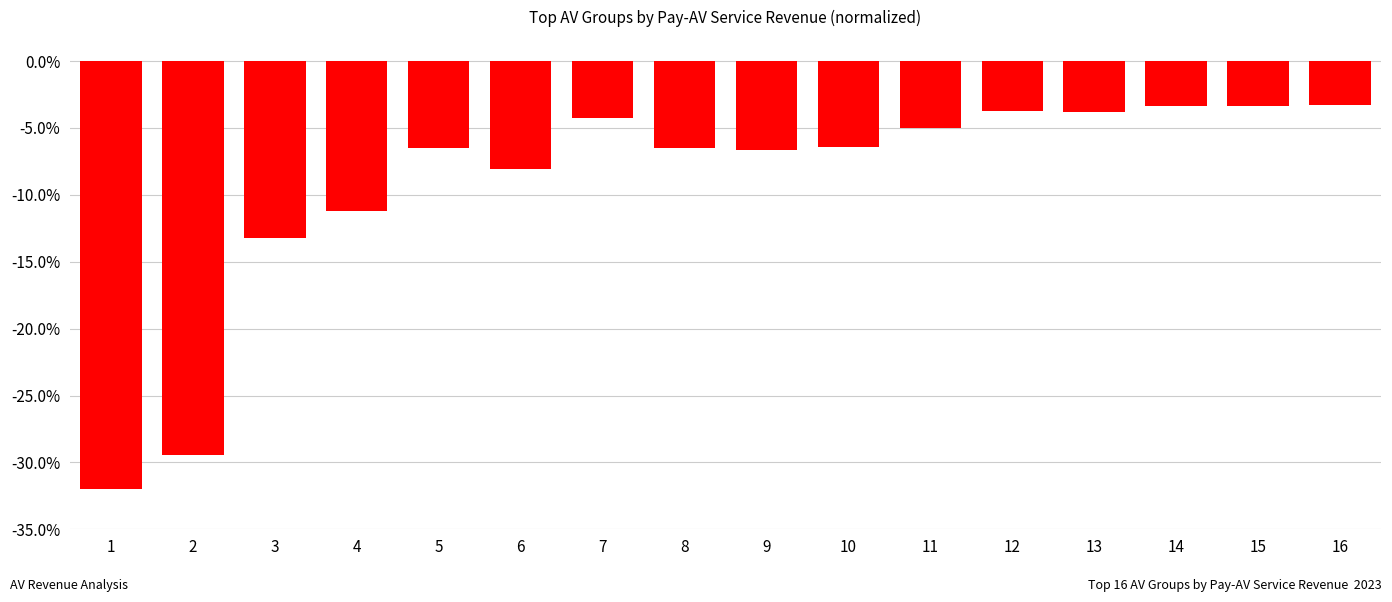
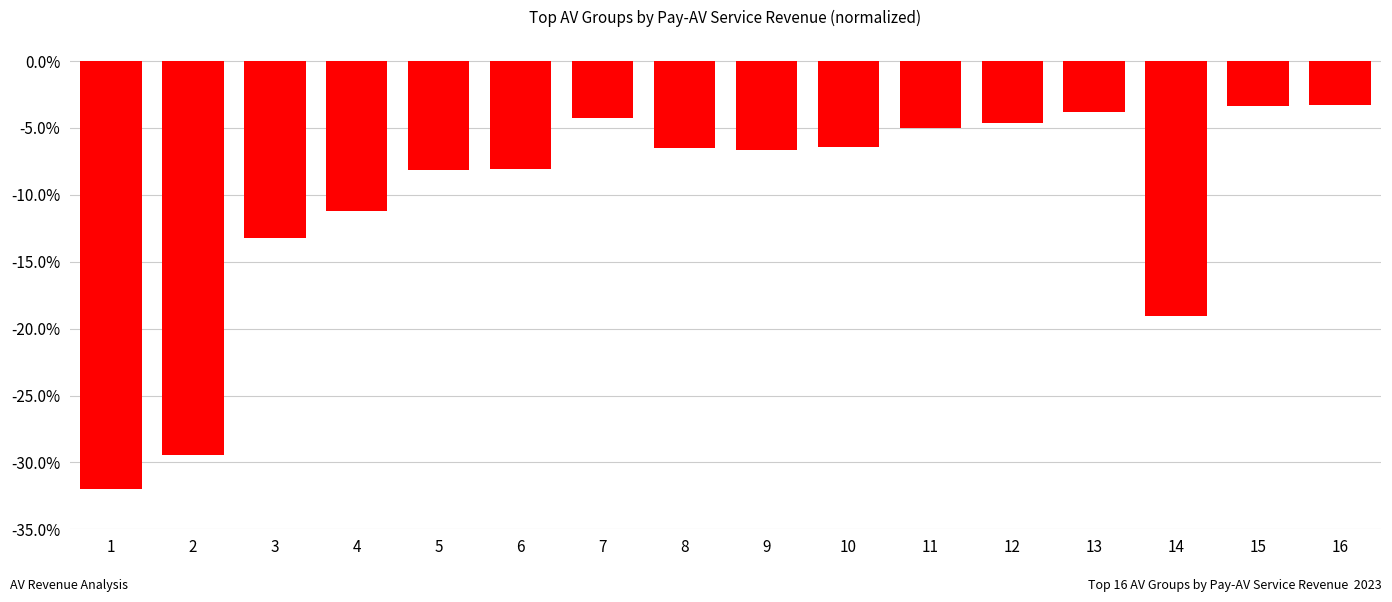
5: -6.5% -> -8.1%
12: -3.7% -> -4.6%
14: -3.4% -> -19.0%
